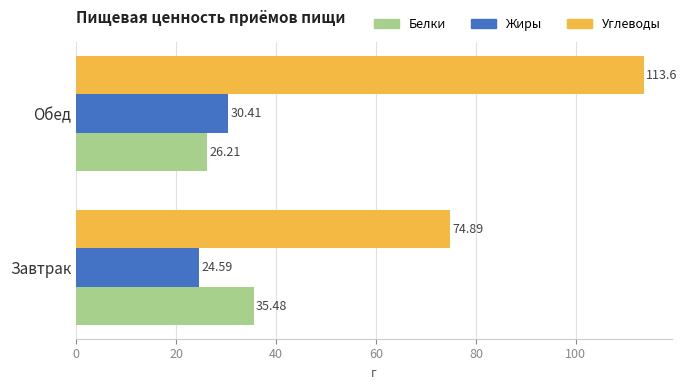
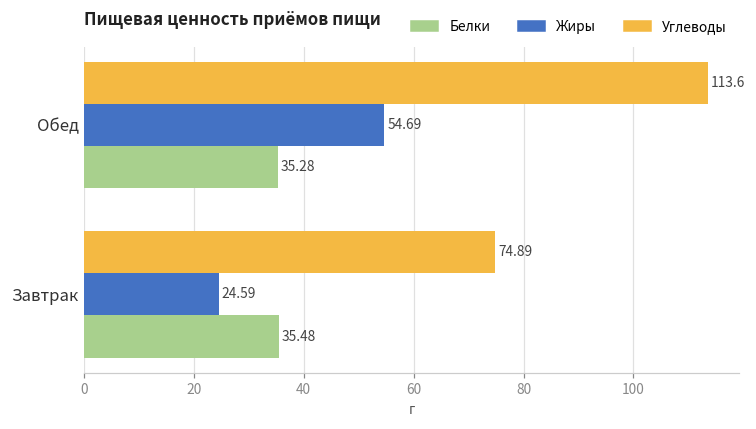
Жиры, Обед: 30.41 -> 54.69
Белки, Обед: 26.21 -> 35.28
